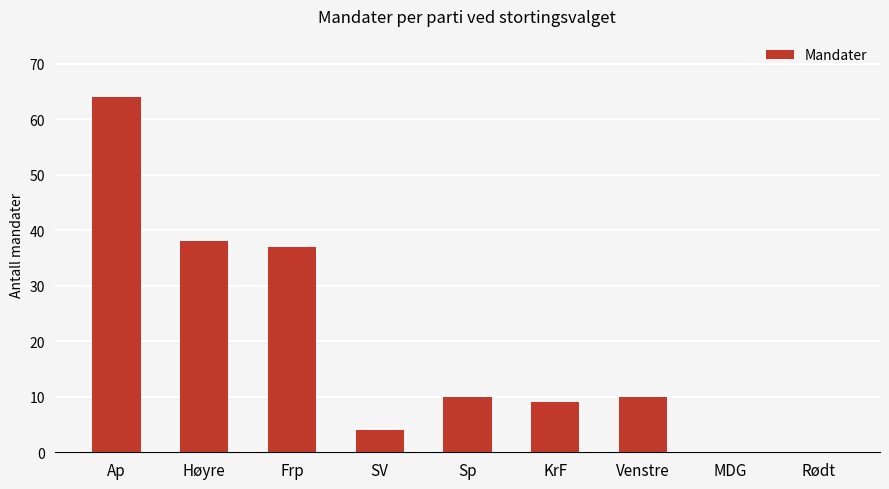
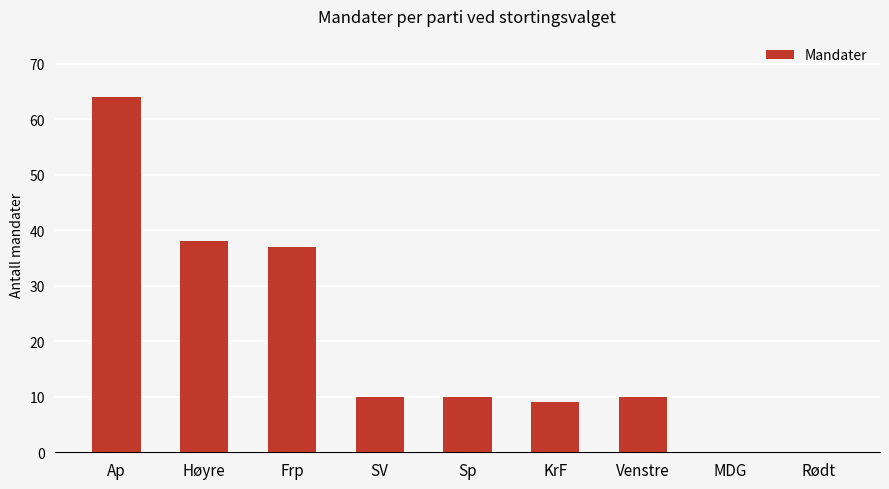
SV: 4 -> 10
